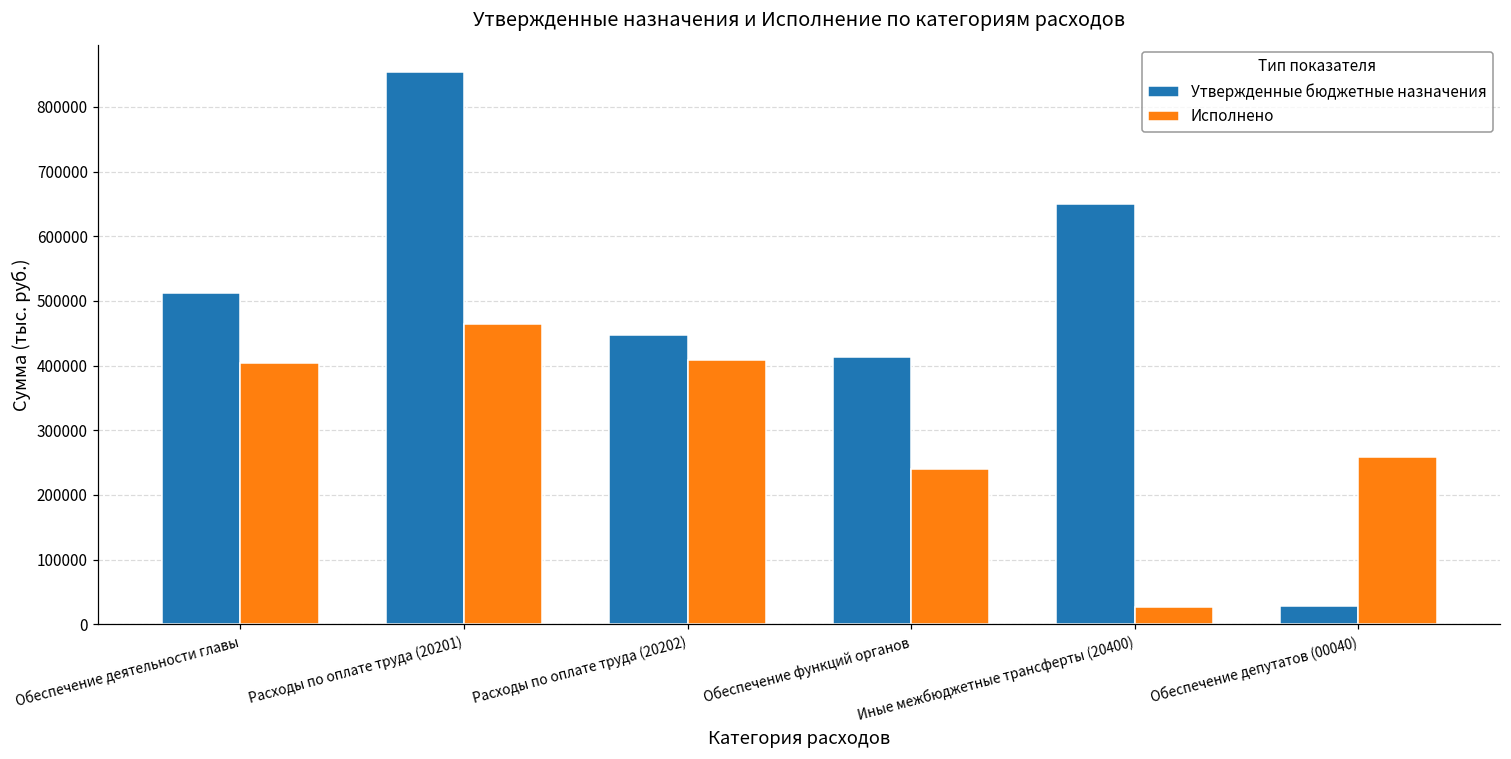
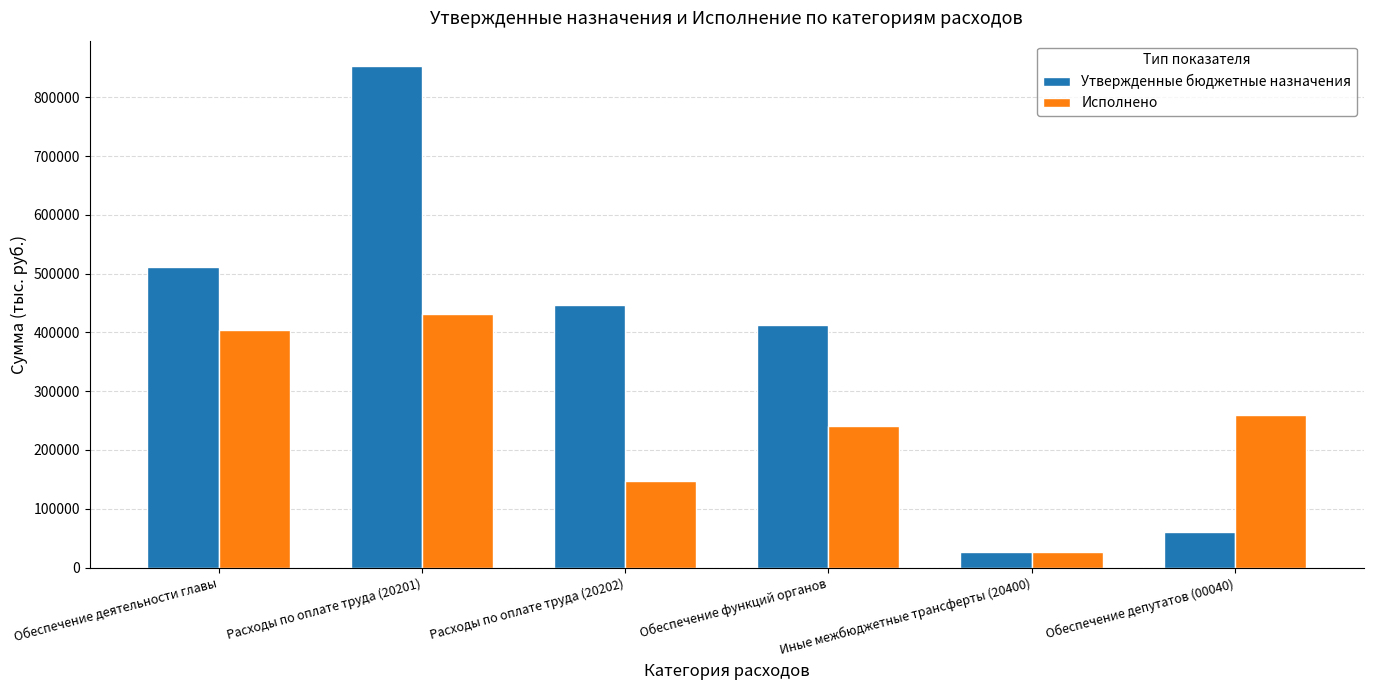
Исполнено, Расходы по оплате труда (20201): 460000 -> 430000
Исполнено, Расходы по оплате труда (20202): 410000 -> 150000
Утвержденные бюджетные назначения, Иные межбюджетные трансферты (20400): 650000 -> 30000
Утвержденные бюджетные назначения, Обеспечение депутатов (00040): 30000 -> 60000
